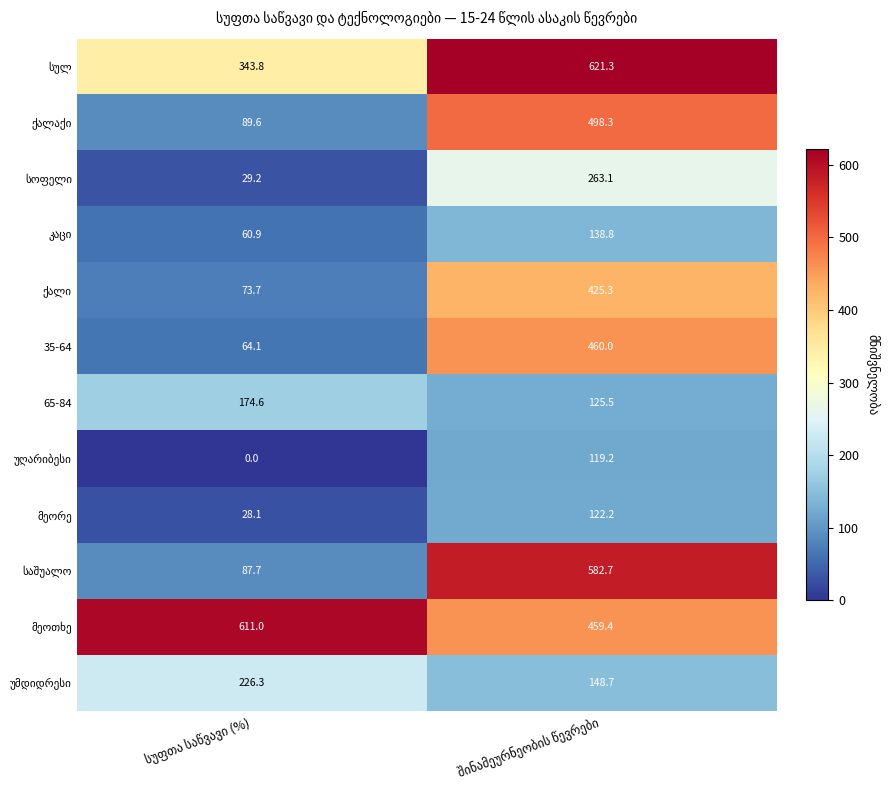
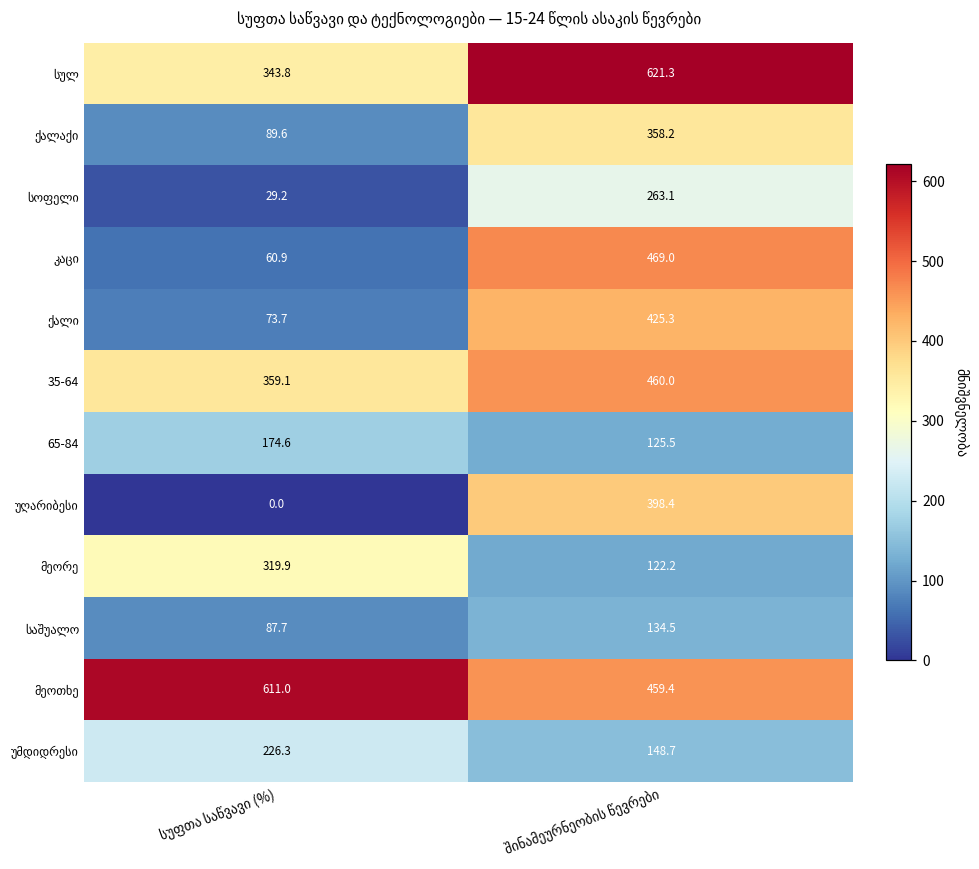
ქალაქი, შინამეურნეობის წევრები: 498.3 -> 358.2
კაცი, შინამეურნეობის წევრები: 138.8 -> 469.0
35-64, სუფთა საწვავი (%): 64.1 -> 359.1
უღარიბესი, შინამეურნეობის წევრები: 119.2 -> 398.4
მეორე, სუფთა საწვავი (%): 28.1 -> 319.9
საშუალო, შინამეურნეობის წევრები: 582.7 -> 134.5
